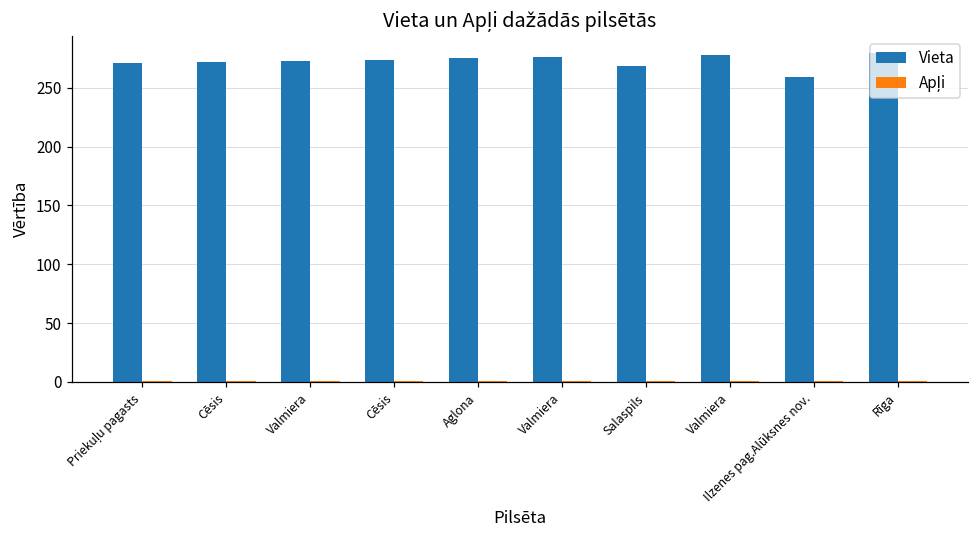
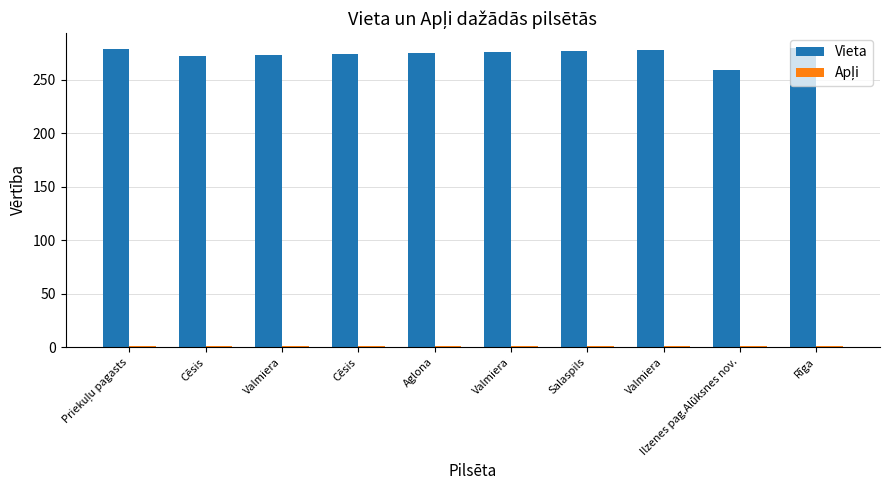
Vieta, Priekuļu pagasts: 271 -> 279
Vieta, Salaspils: 269 -> 277
